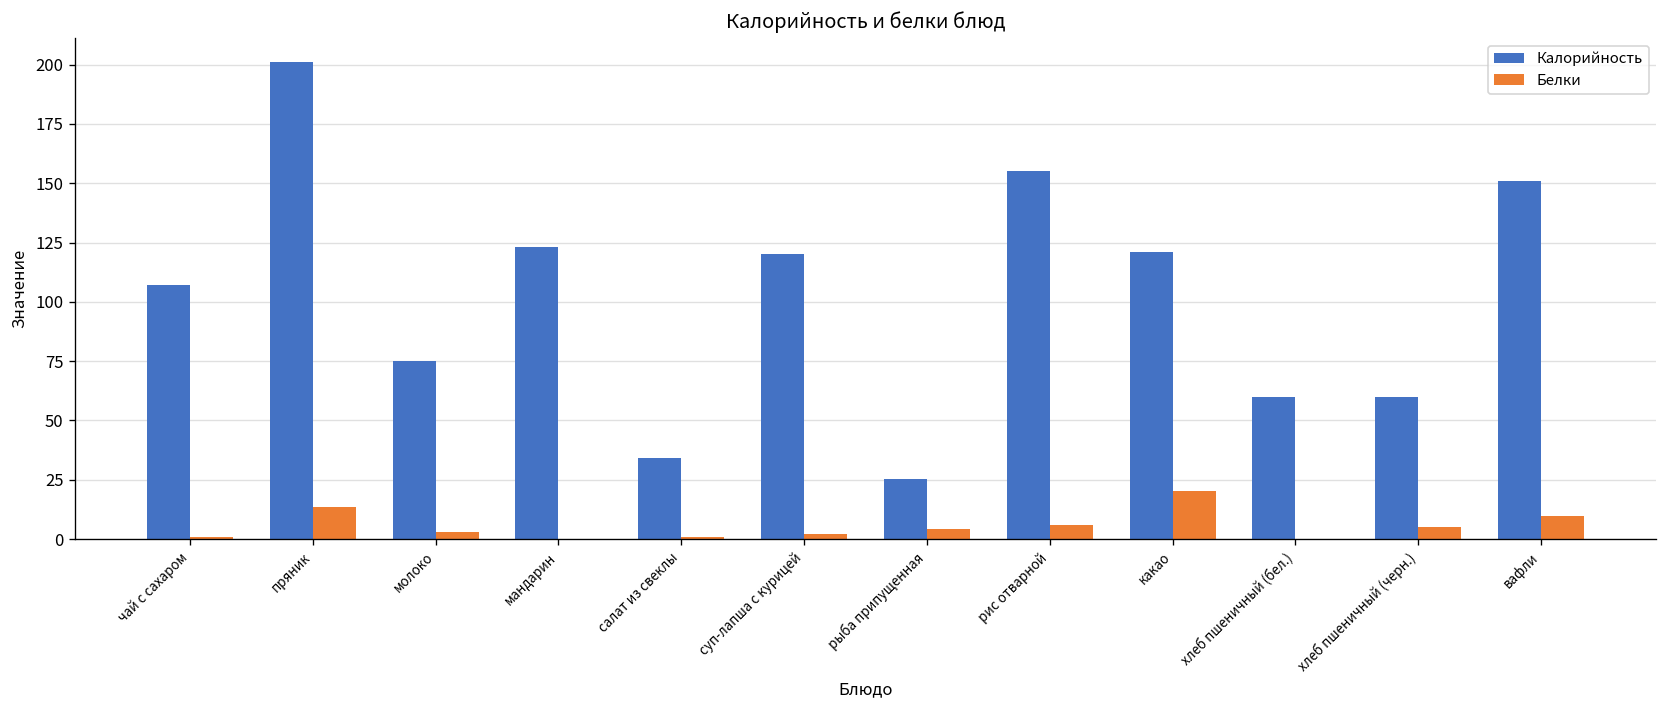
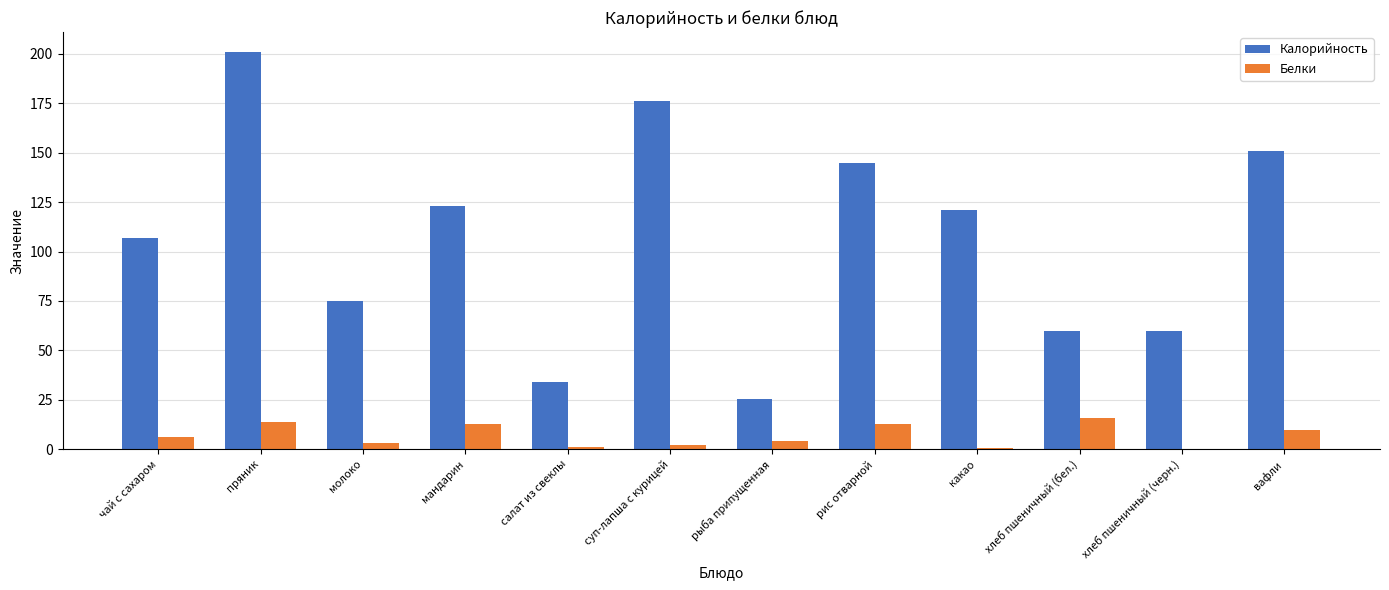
Белки, чай с сахаром: 1 -> 6
Белки, мандарин: 0 -> 13
Калорийность, суп-лапша с курицей: 120 -> 176
Калорийность, рис отварной: 155 -> 145
Белки, рис отварной: 6 -> 13
Белки, какао: 20 -> 1
Белки, хлеб пшеничный (бел.): 0 -> 16
Белки, хлеб пшеничный (черн.): 5 -> 0
